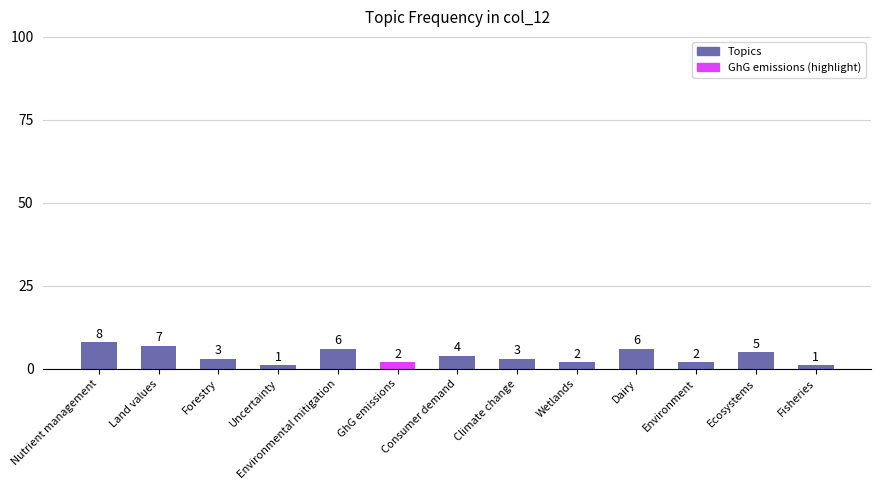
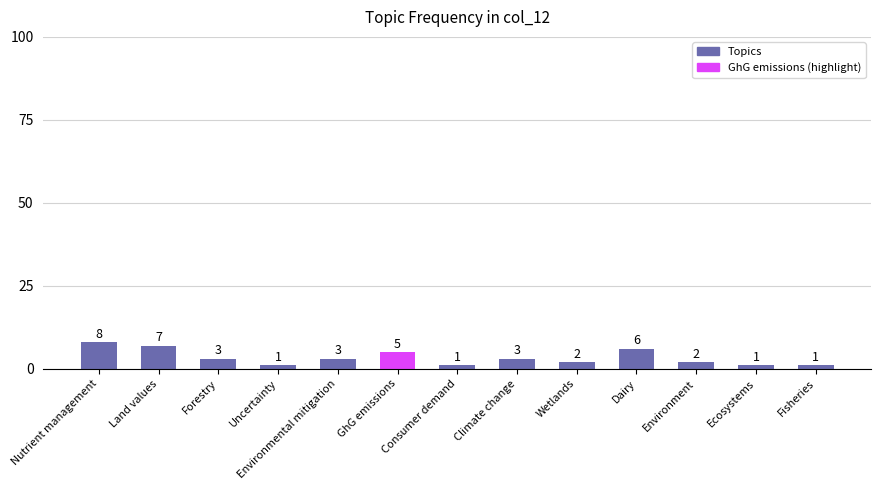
Environmental mitigation: 6 -> 3
GhG emissions: 2 -> 5
Consumer demand: 4 -> 1
Ecosystems: 5 -> 1
